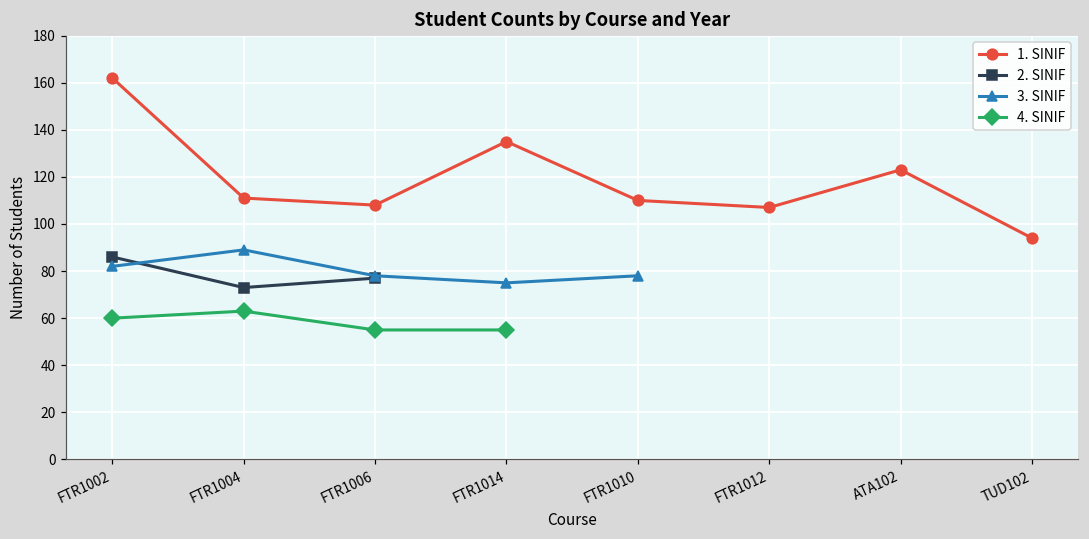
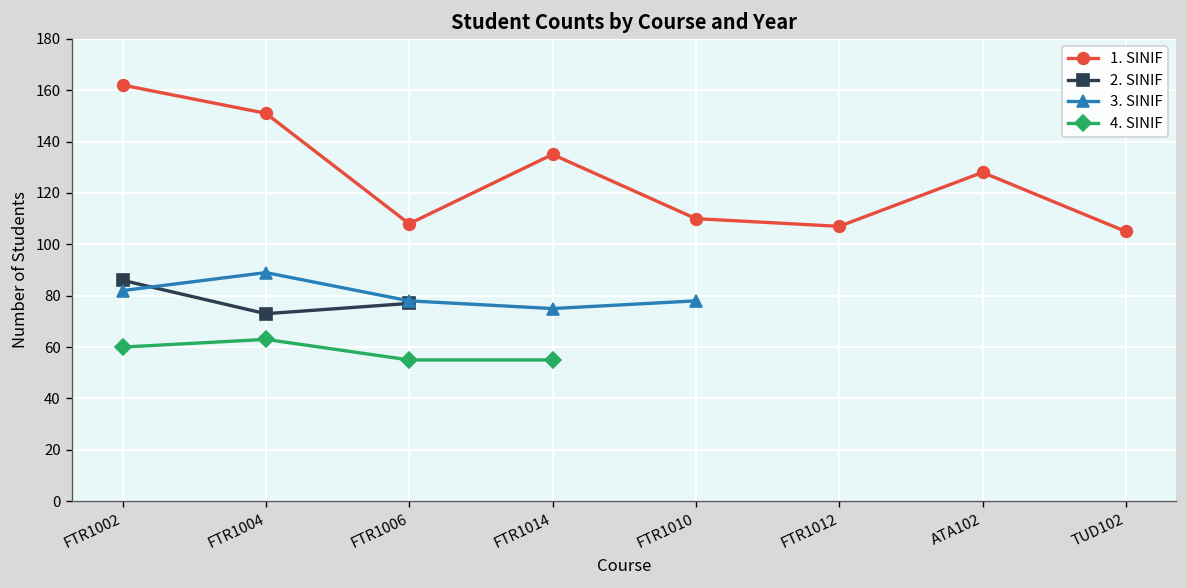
1. SINIF, FTR1004: 111 -> 151
1. SINIF, ATA102: 123 -> 128
1. SINIF, TUD102: 94 -> 105
